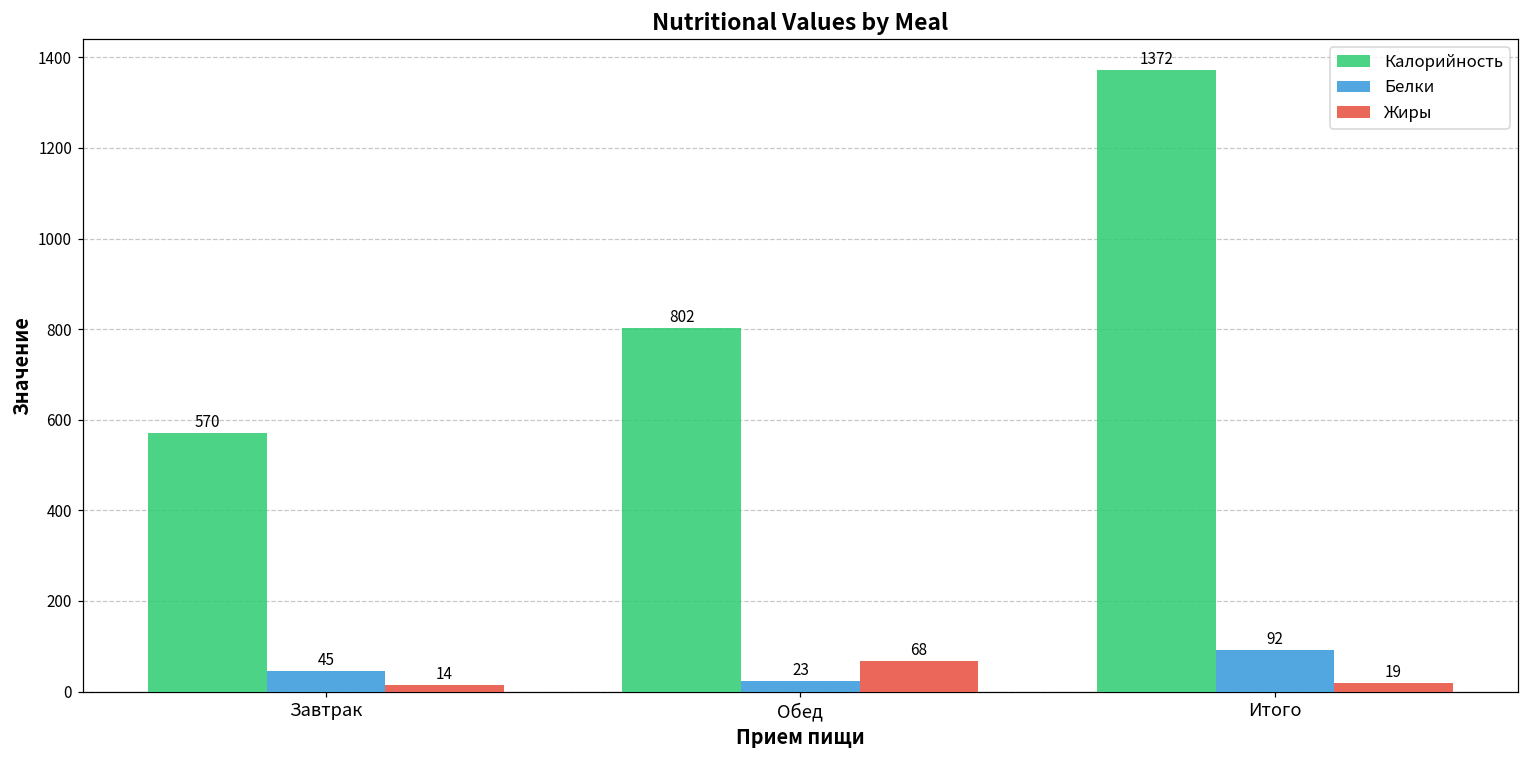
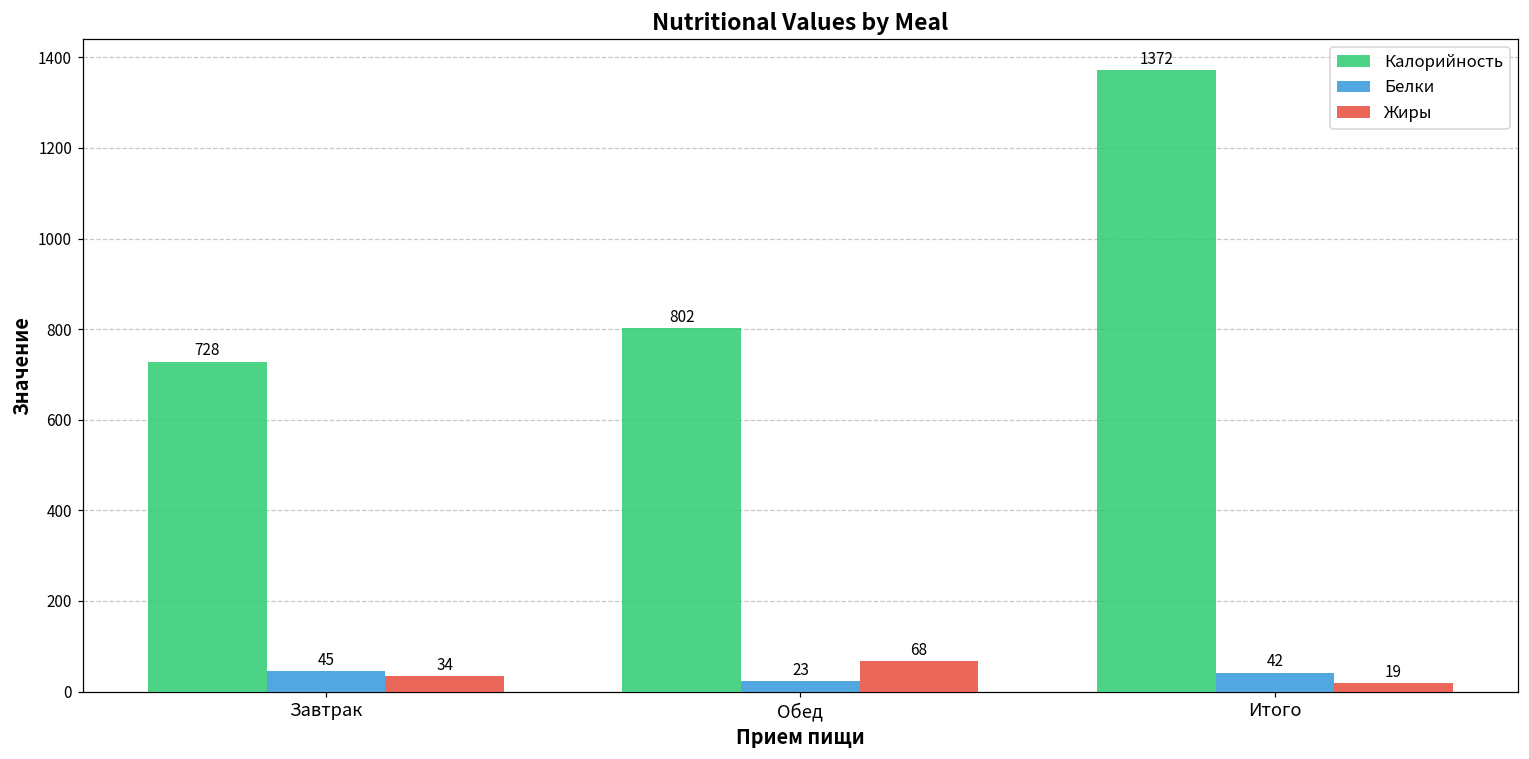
Калорийность, Завтрак: 570 -> 728
Жиры, Завтрак: 14 -> 34
Белки, Итого: 92 -> 42
